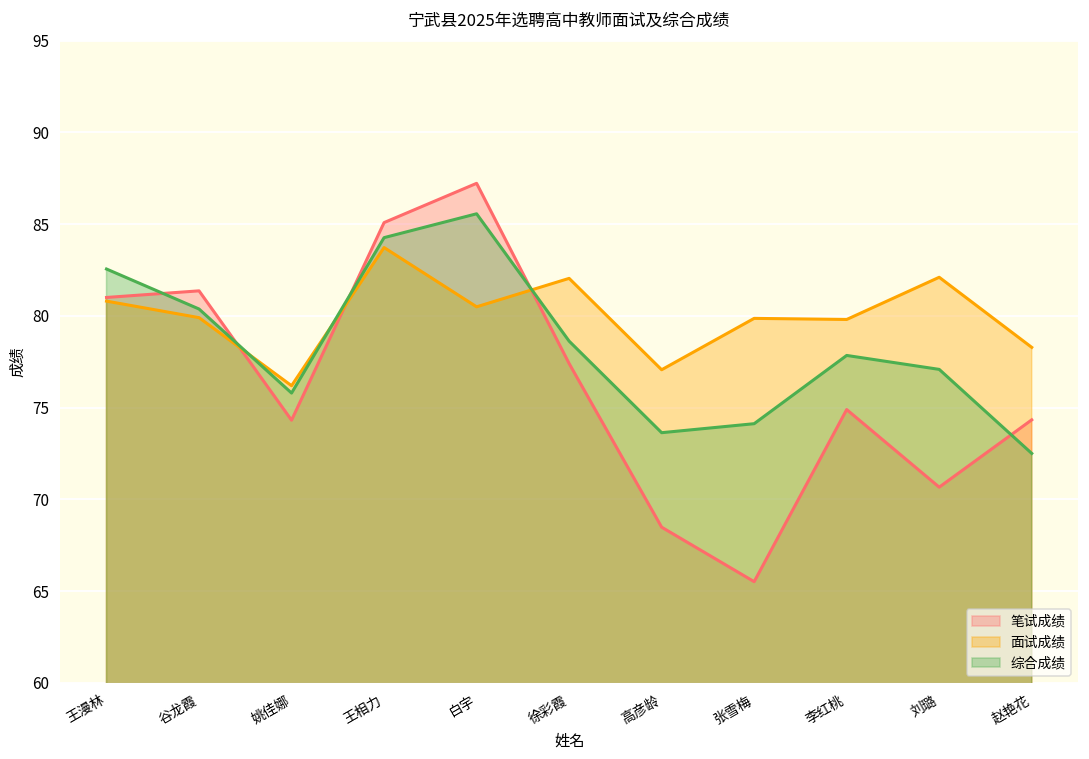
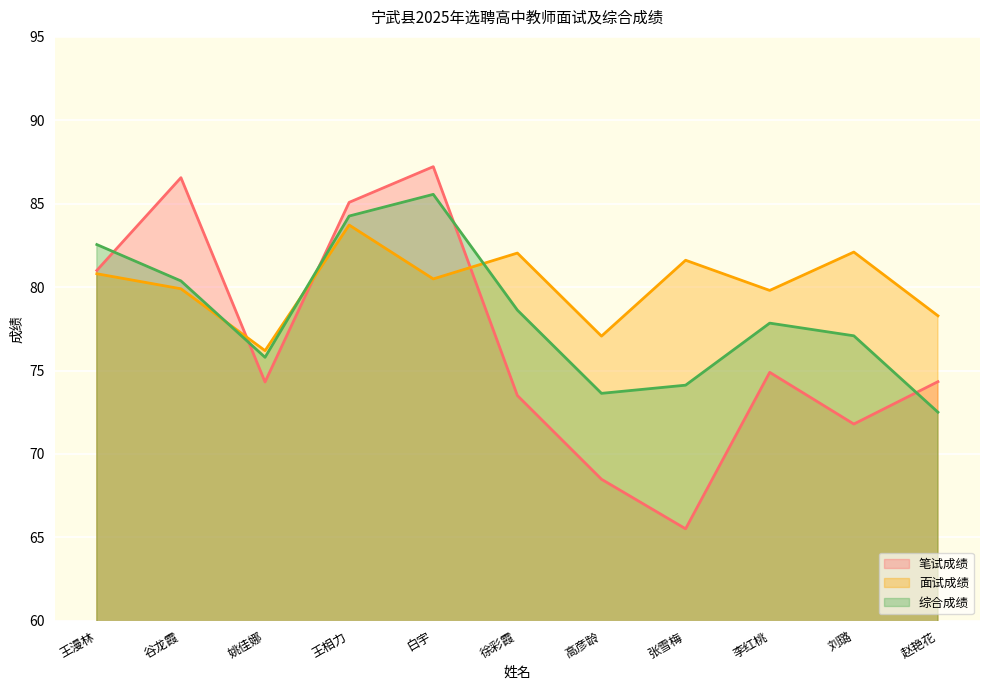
笔试成绩, 谷龙霞: 81.4 -> 86.6
笔试成绩, 徐彩霞: 77.4 -> 73.5
面试成绩, 张雪梅: 79.9 -> 81.6
笔试成绩, 刘璐: 70.7 -> 71.8
